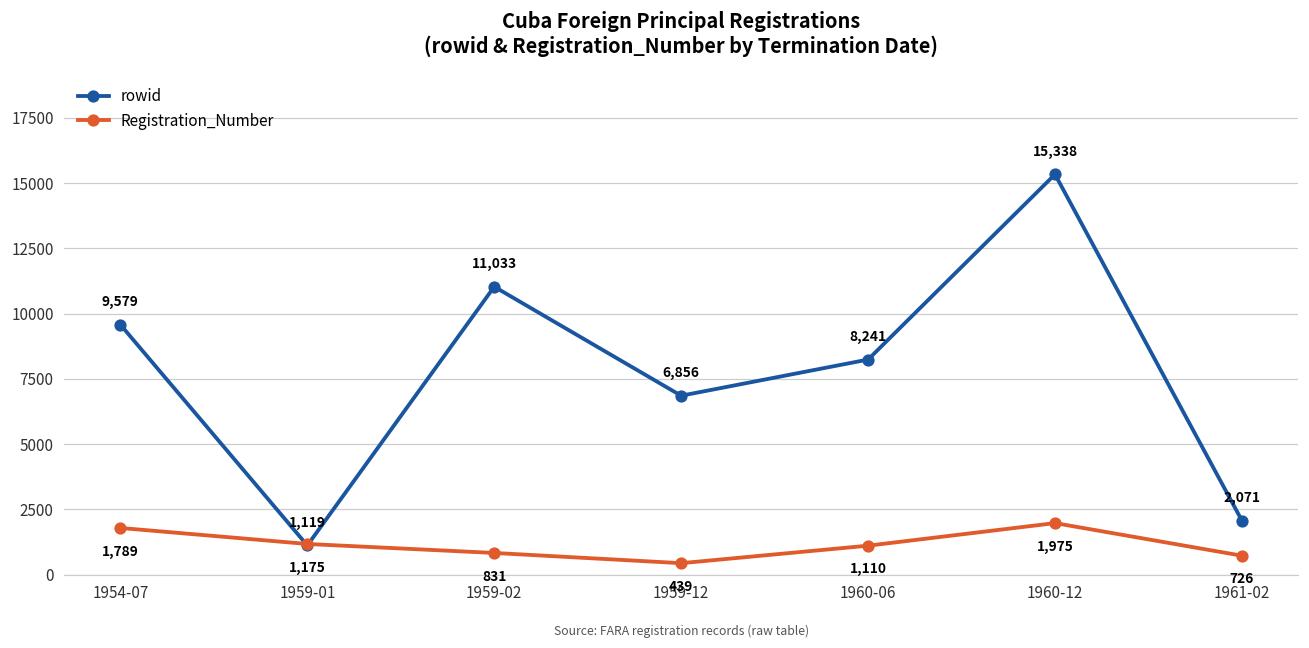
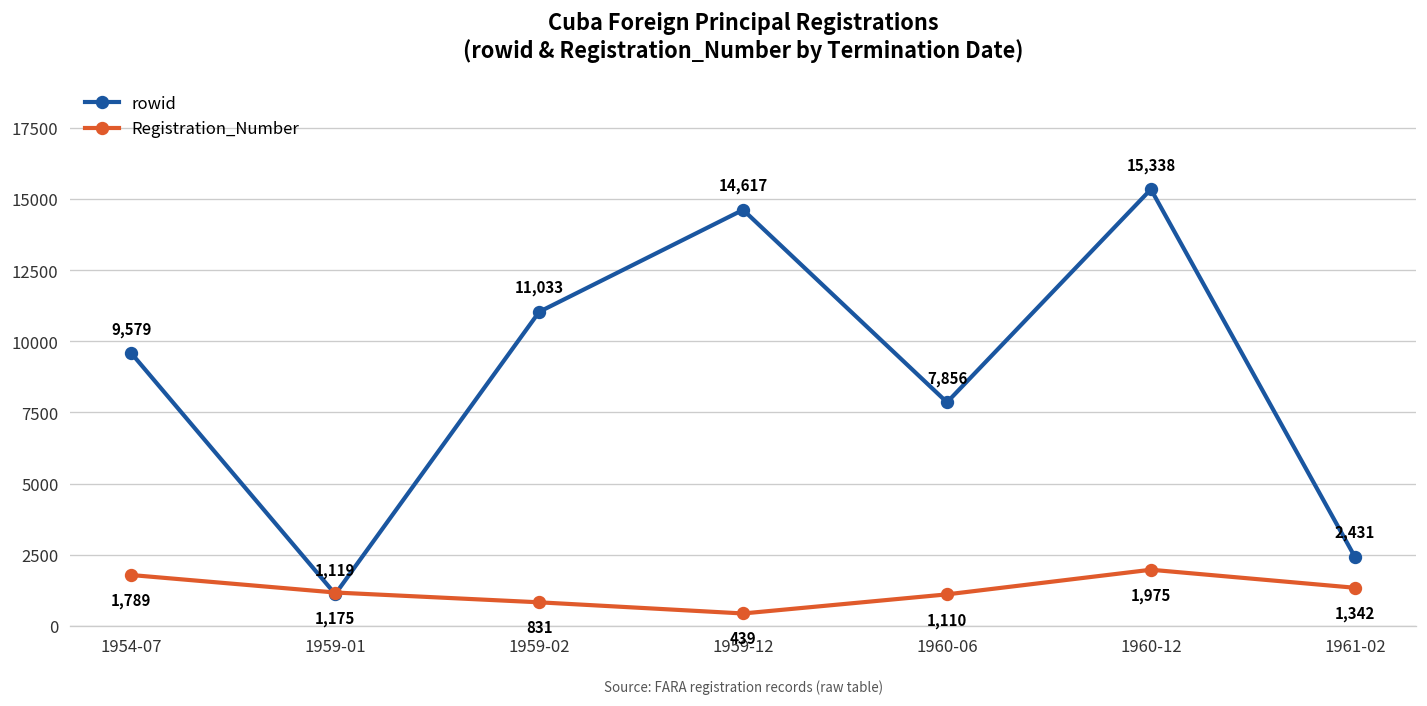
rowid, 1959-12: 6,856 -> 14,617
rowid, 1960-06: 8,241 -> 7,856
rowid, 1961-02: 2,071 -> 2,431
Registration_Number, 1961-02: 726 -> 1,342
